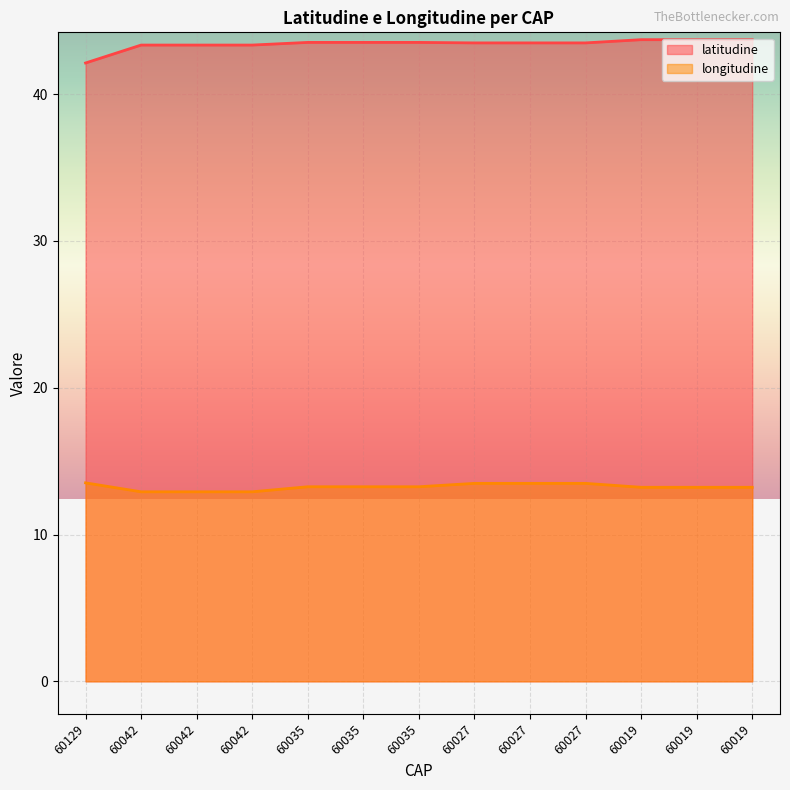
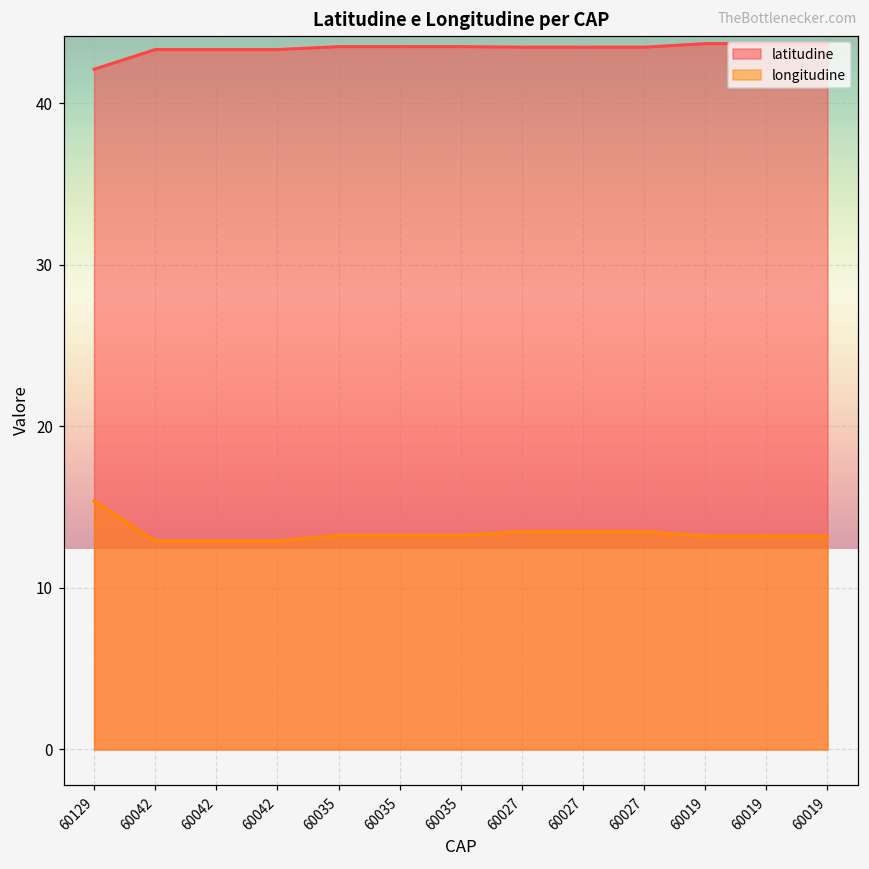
longitudine, 60129: 13.5 -> 15.4
